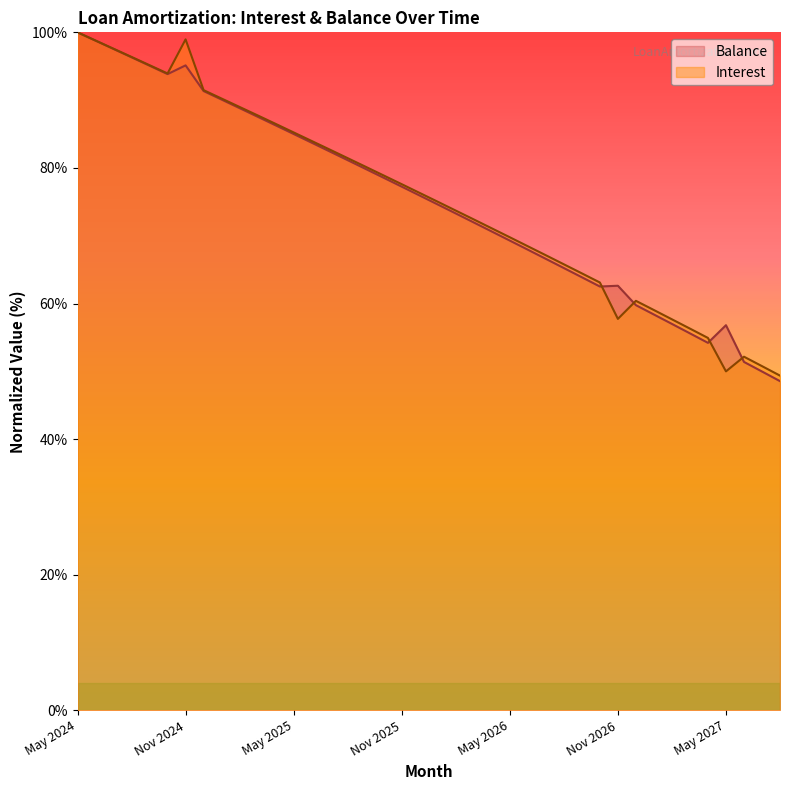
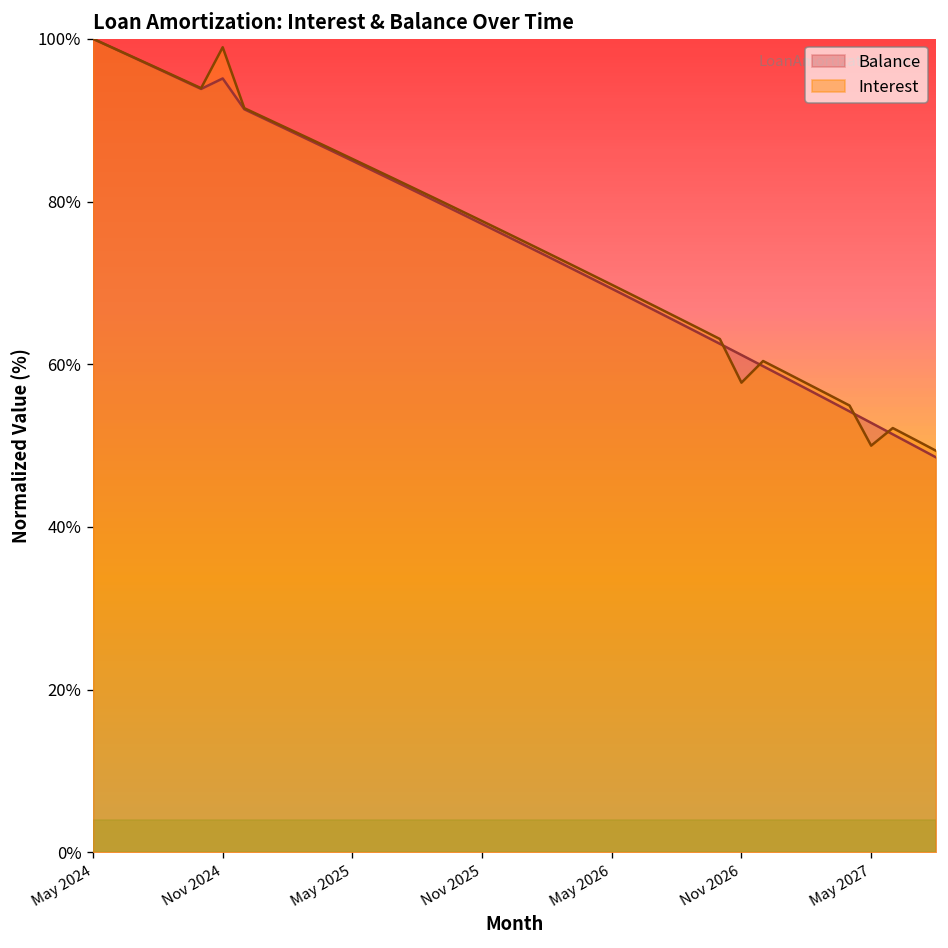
Balance, Nov 2026: 63% -> 61%
Balance, May 2027: 57% -> 53%
